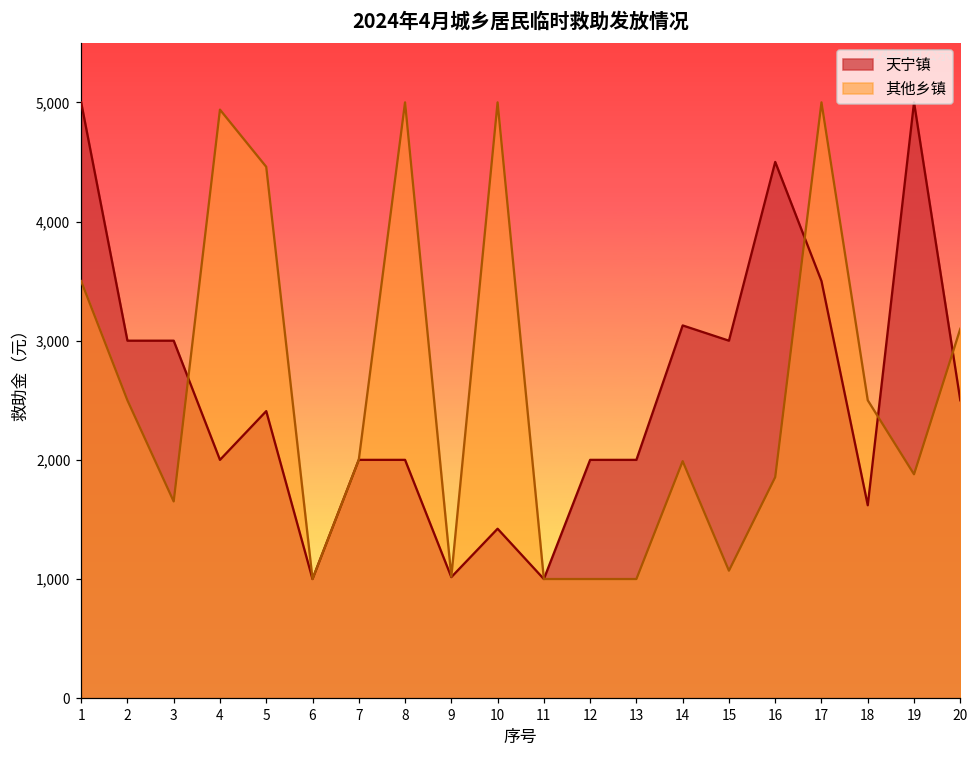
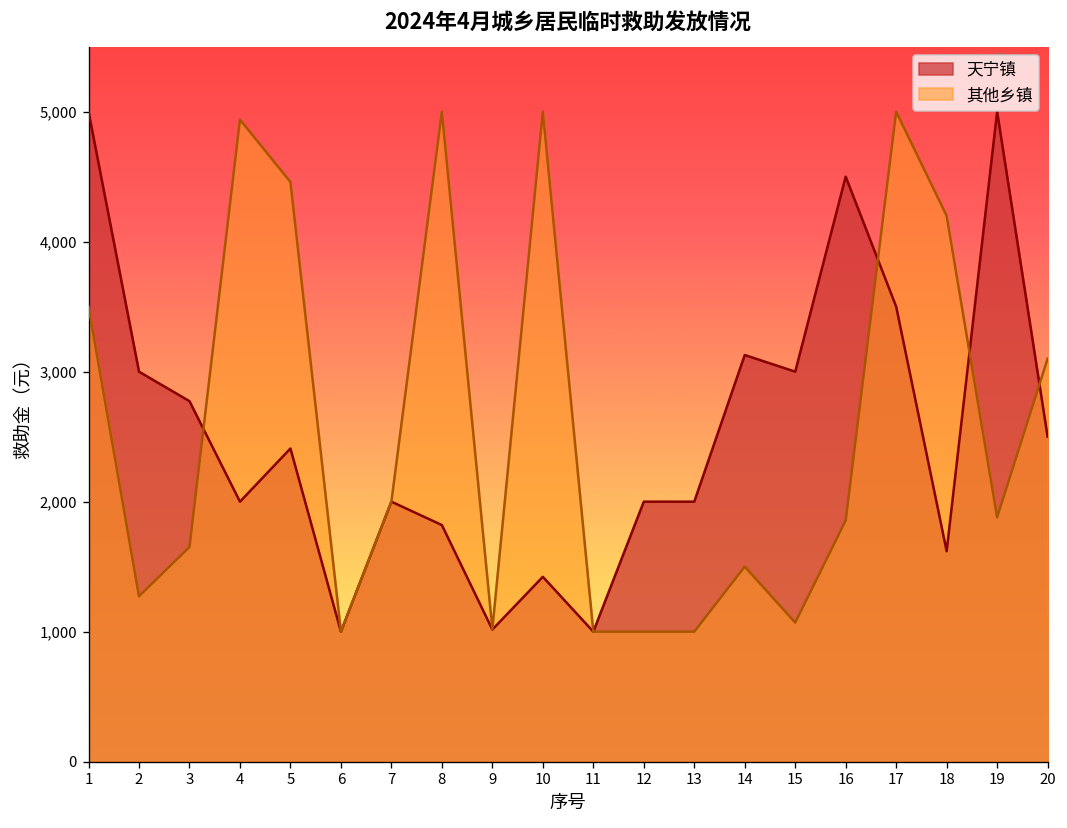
其他乡镇, 2: 2,500 -> 1,270
天宁镇, 3: 3,000 -> 2,770
天宁镇, 8: 2,000 -> 1,820
其他乡镇, 14: 1,990 -> 1,500
其他乡镇, 18: 2,500 -> 4,200
